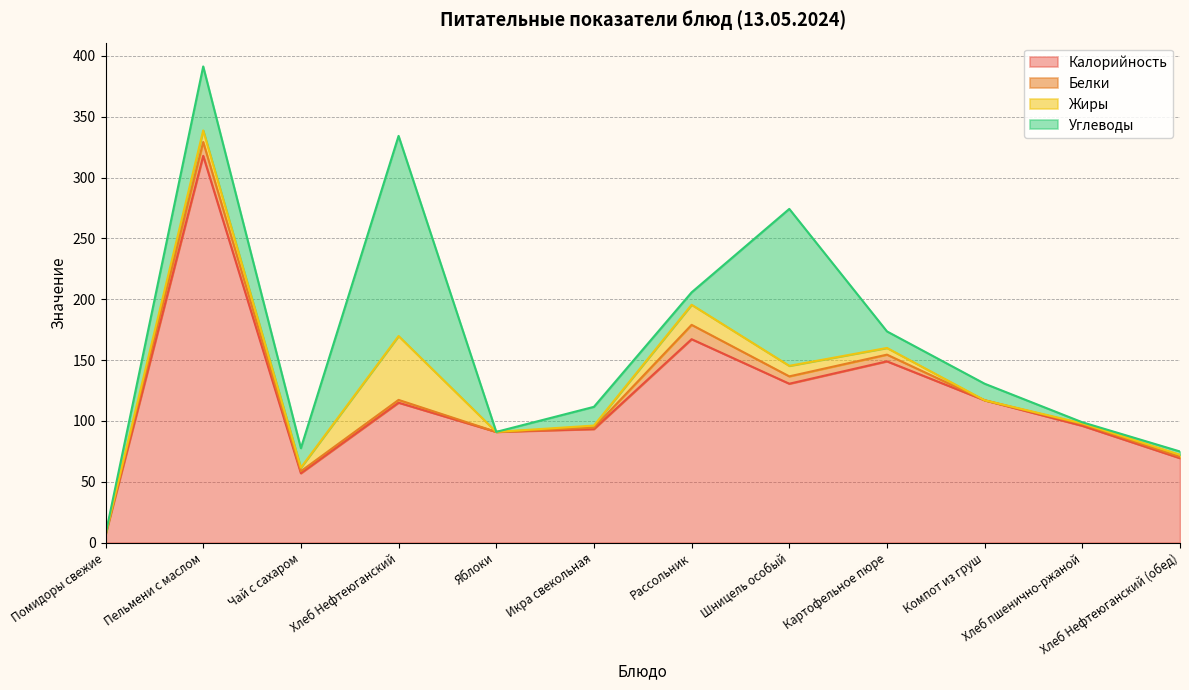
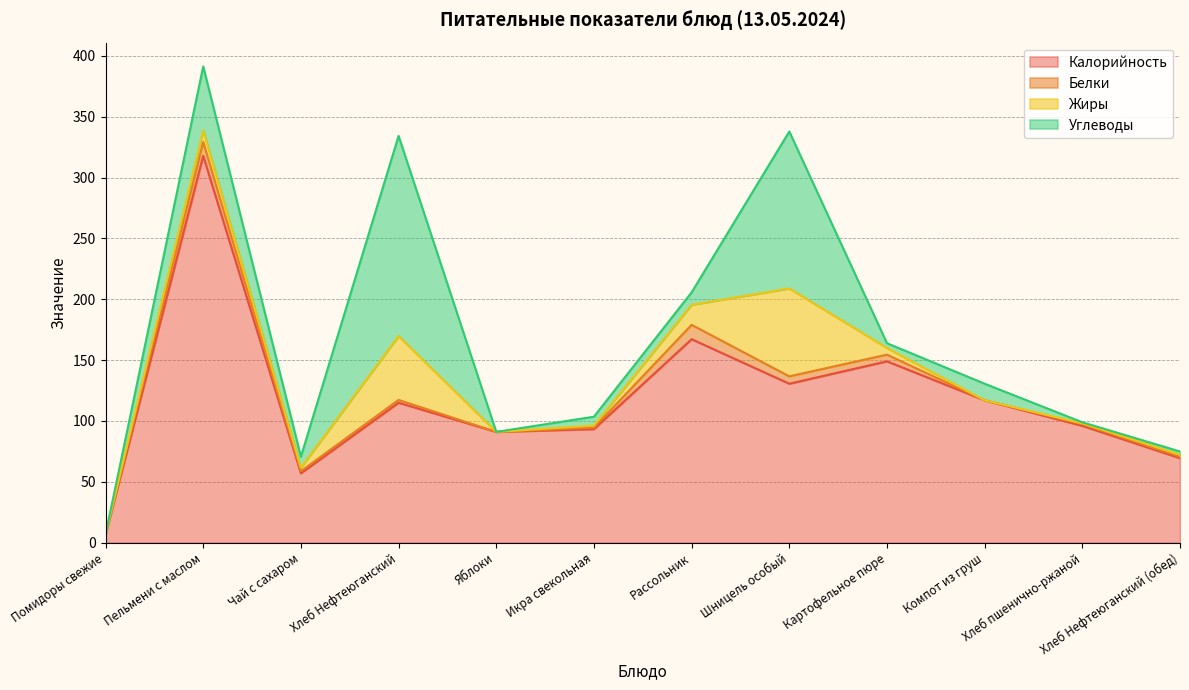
Углеводы, Чай с сахаром: 16 -> 9
Углеводы, Икра свекольная: 15 -> 7
Жиры, Шницель особый: 9 -> 72
Углеводы, Картофельное пюре: 14 -> 4
